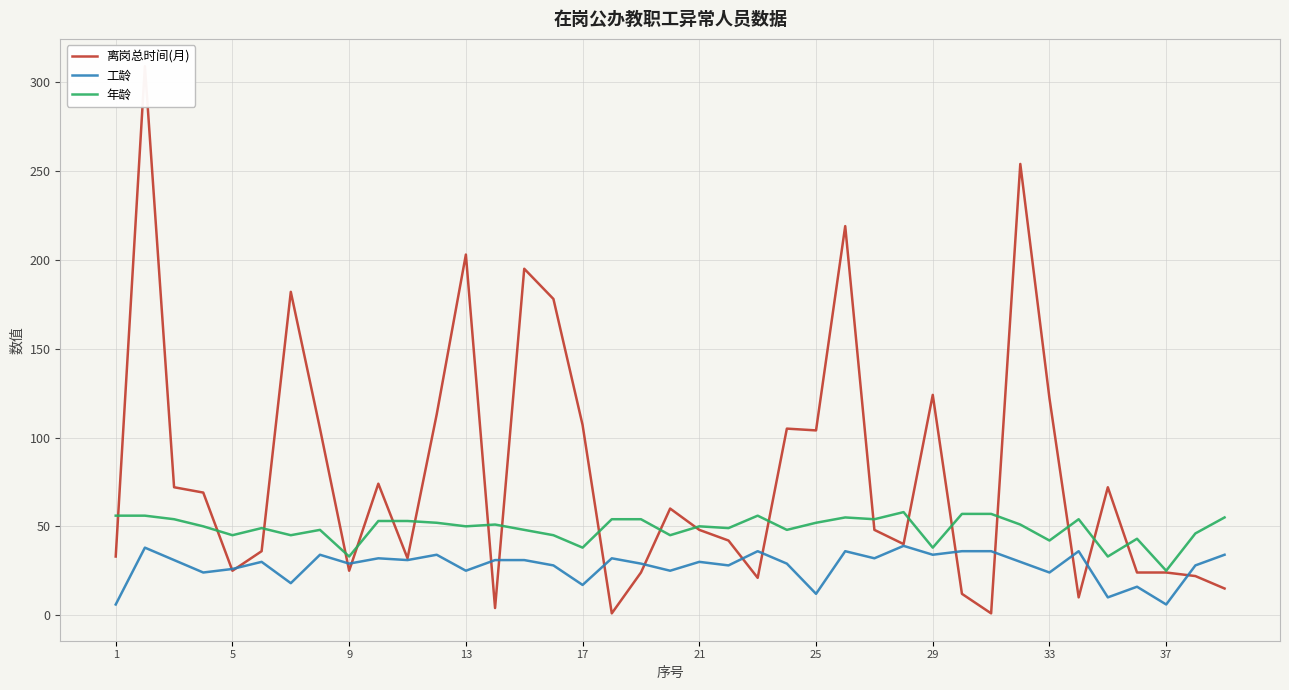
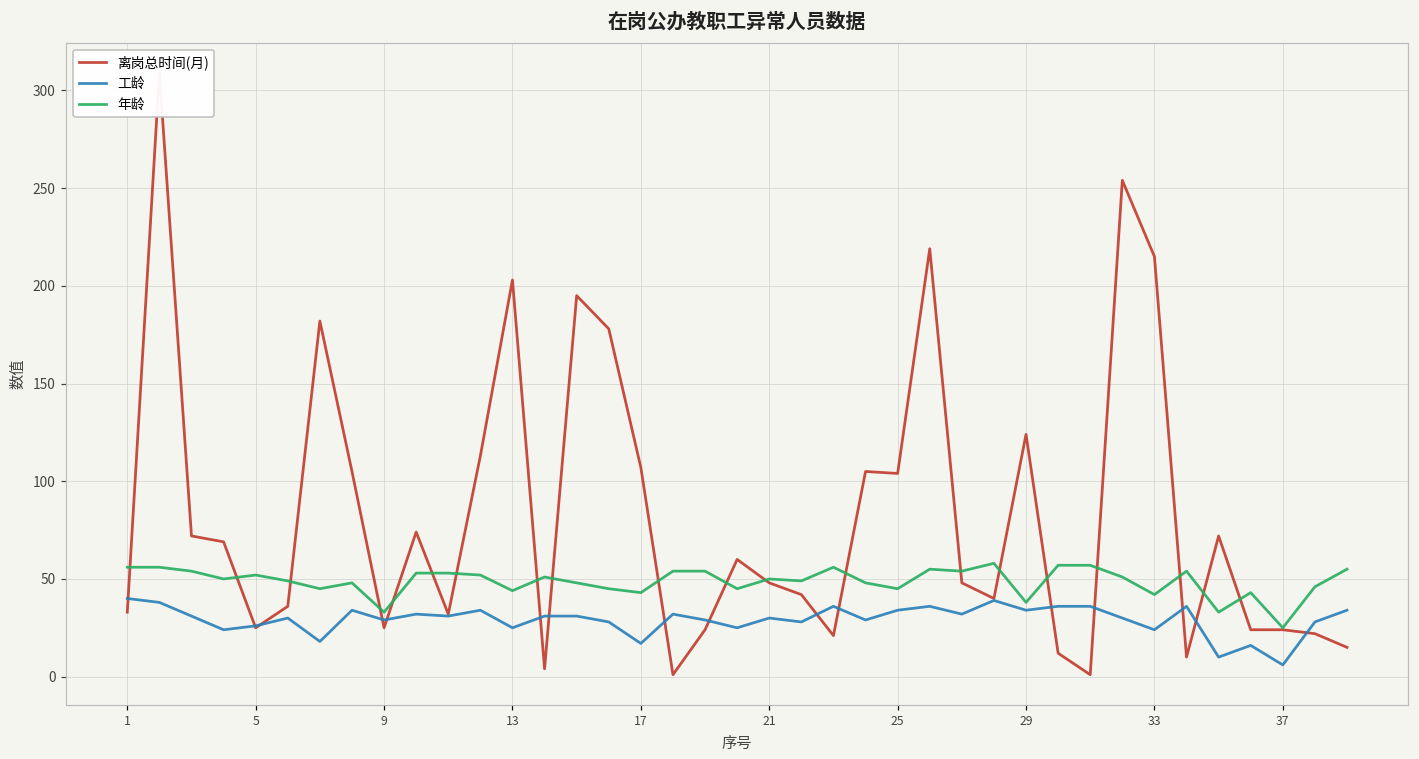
工龄, 1: 6 -> 40
年龄, 5: 45 -> 52
年龄, 13: 50 -> 44
年龄, 17: 38 -> 43
工龄, 25: 12 -> 34
年龄, 25: 52 -> 45
离岗总时间(月), 33: 122 -> 215
